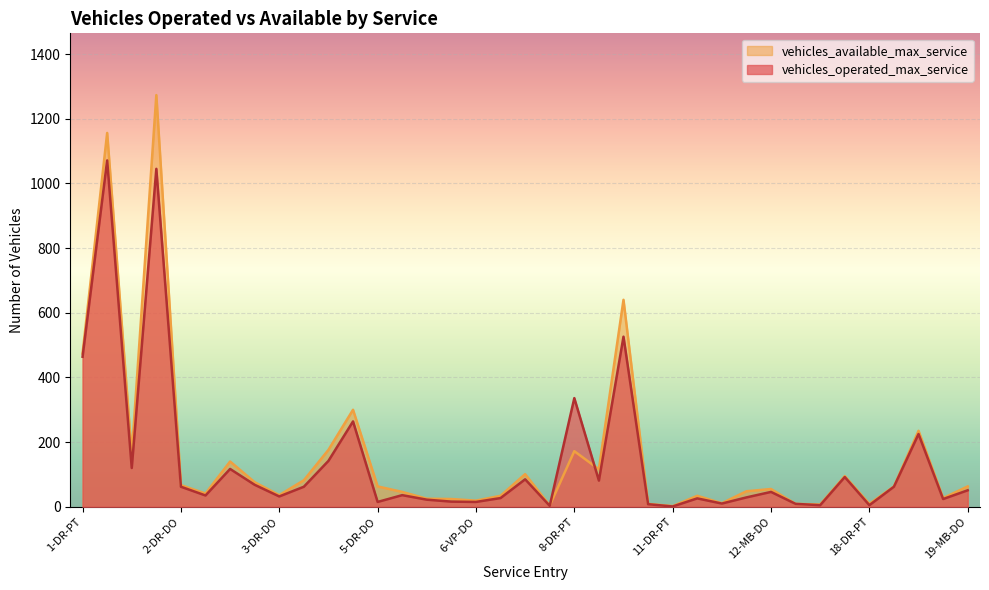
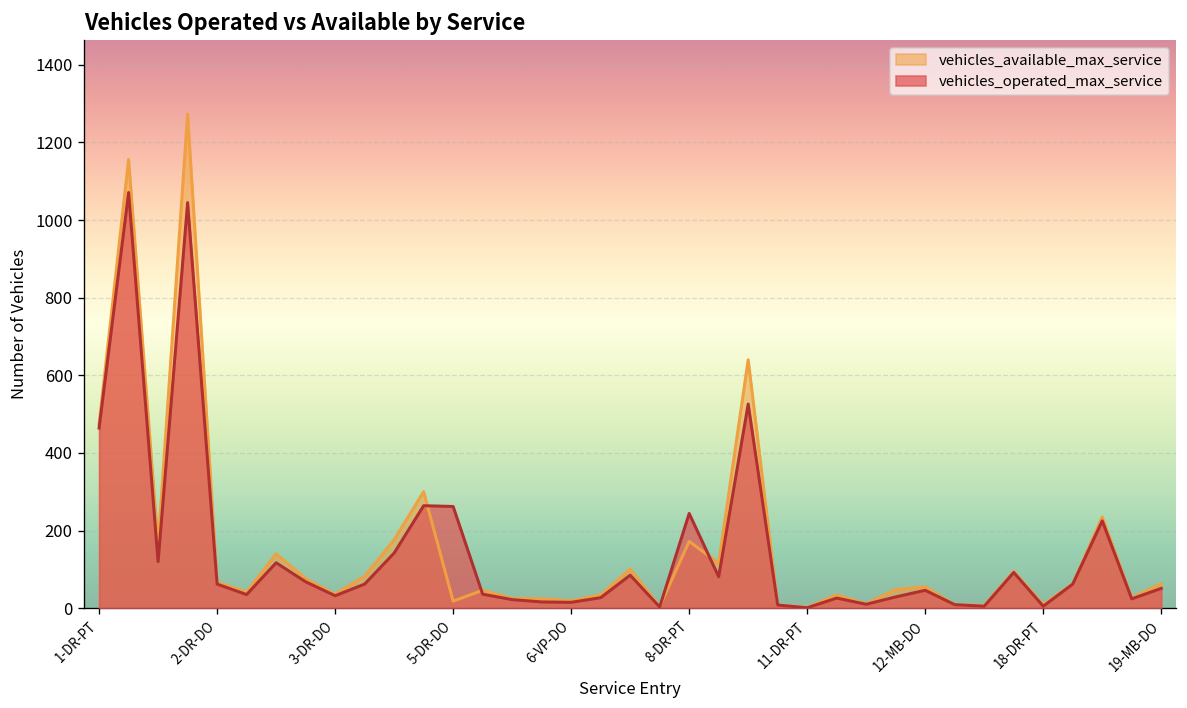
vehicles_available_max_service, 5-DR-DO: 60 -> 20
vehicles_operated_max_service, 5-DR-DO: 20 -> 260
vehicles_operated_max_service, 8-DR-PT: 340 -> 240
